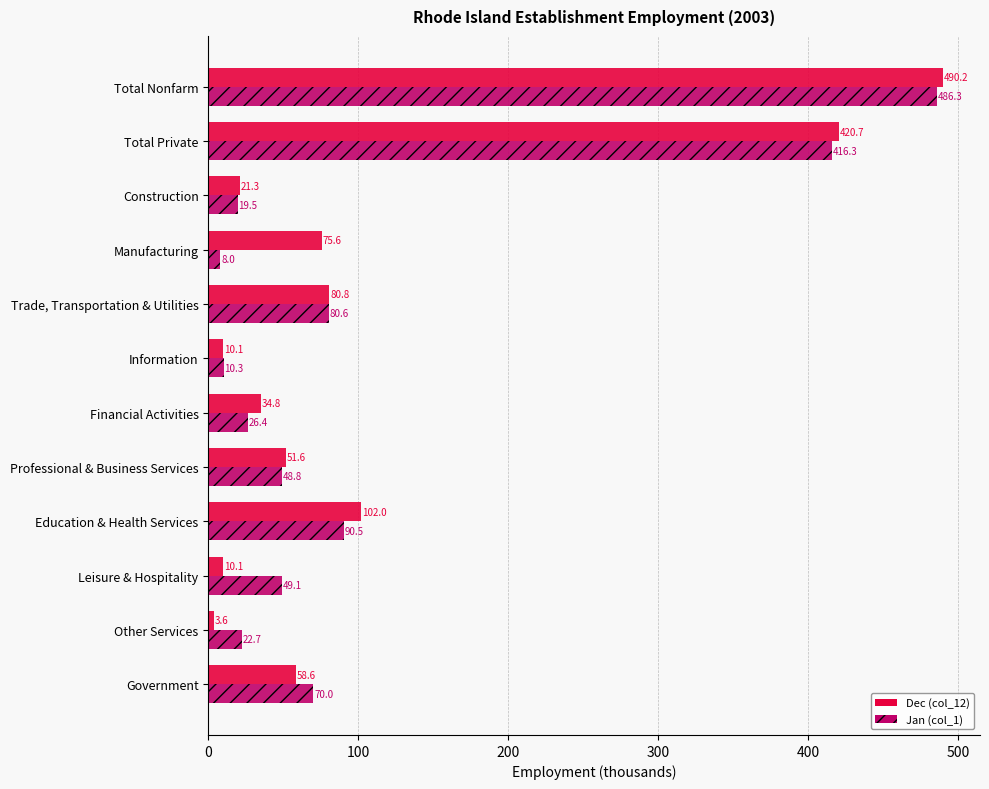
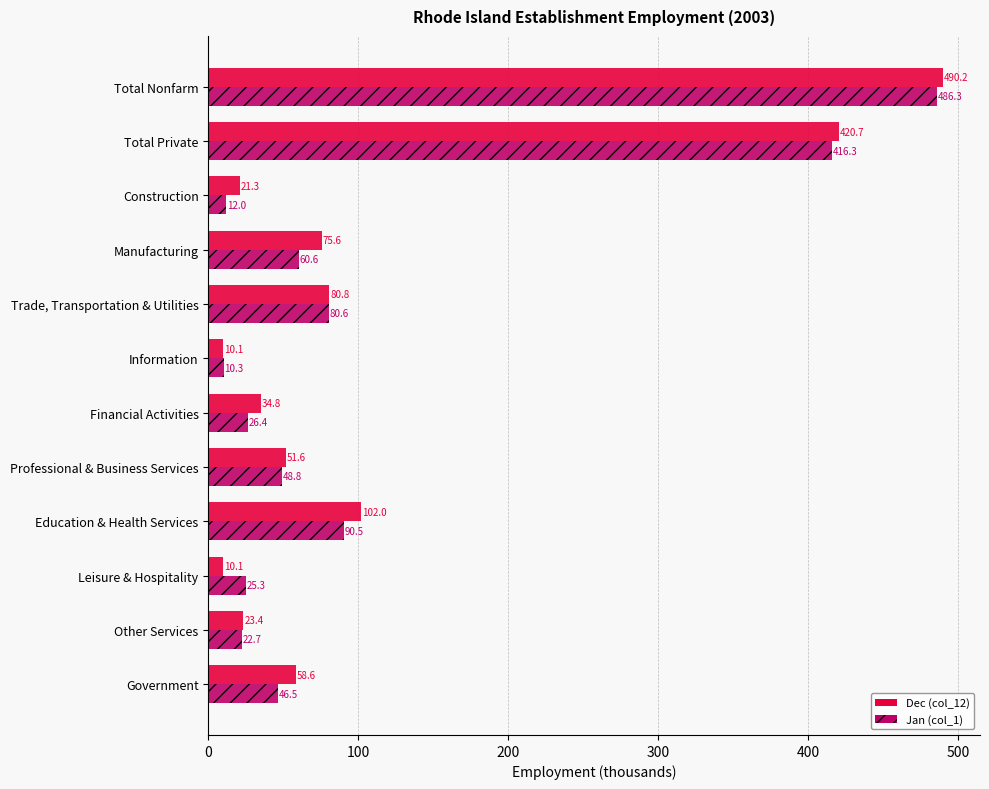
Jan (col_1), Construction: 19.5 -> 12.0
Jan (col_1), Manufacturing: 8.0 -> 60.6
Jan (col_1), Leisure & Hospitality: 49.1 -> 25.3
Dec (col_12), Other Services: 3.6 -> 23.4
Jan (col_1), Government: 70.0 -> 46.5
